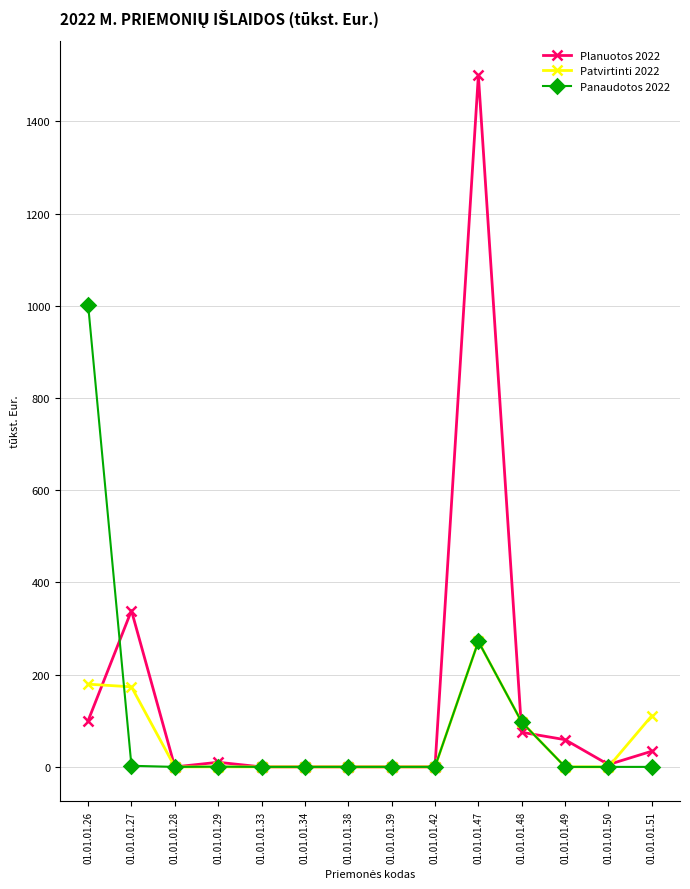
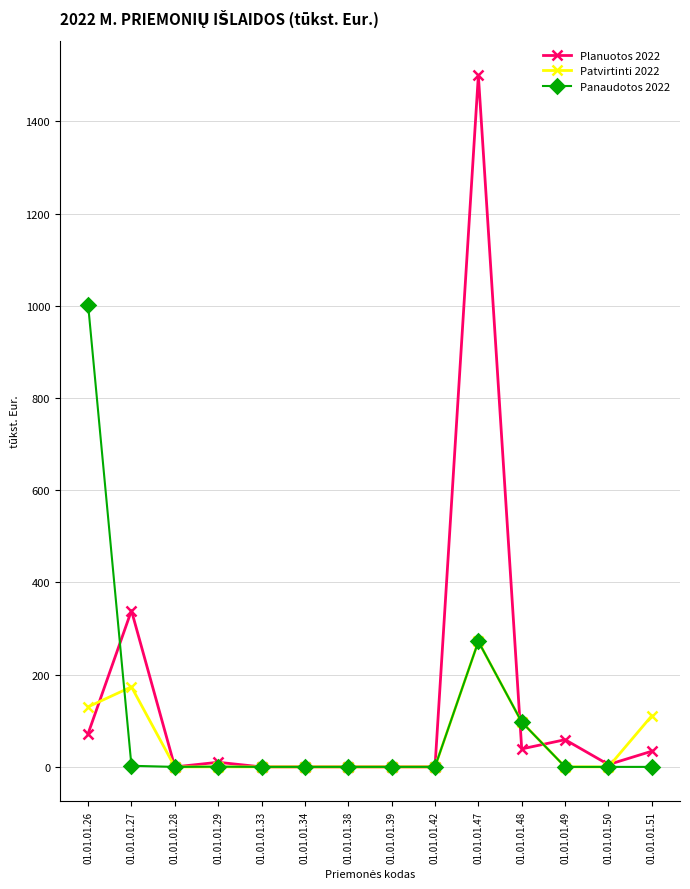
Planuotos 2022, 01.01.01.26: 100 -> 70
Patvirtinti 2022, 01.01.01.26: 180 -> 130
Planuotos 2022, 01.01.01.48: 80 -> 40
